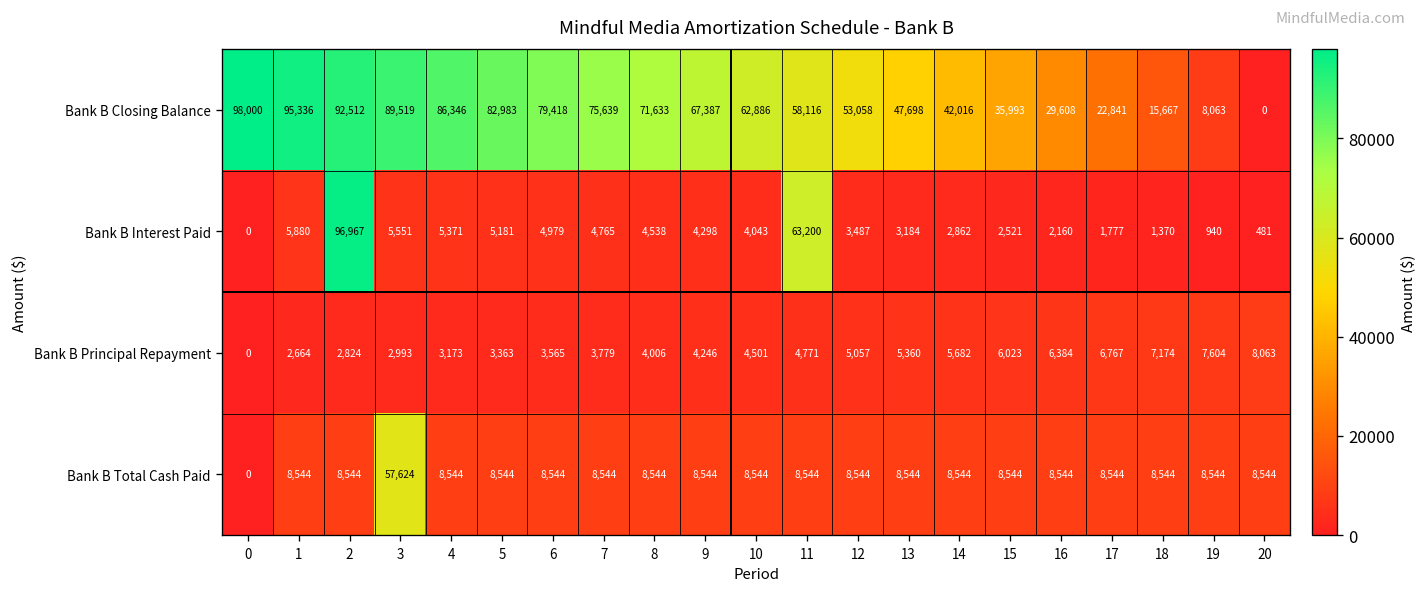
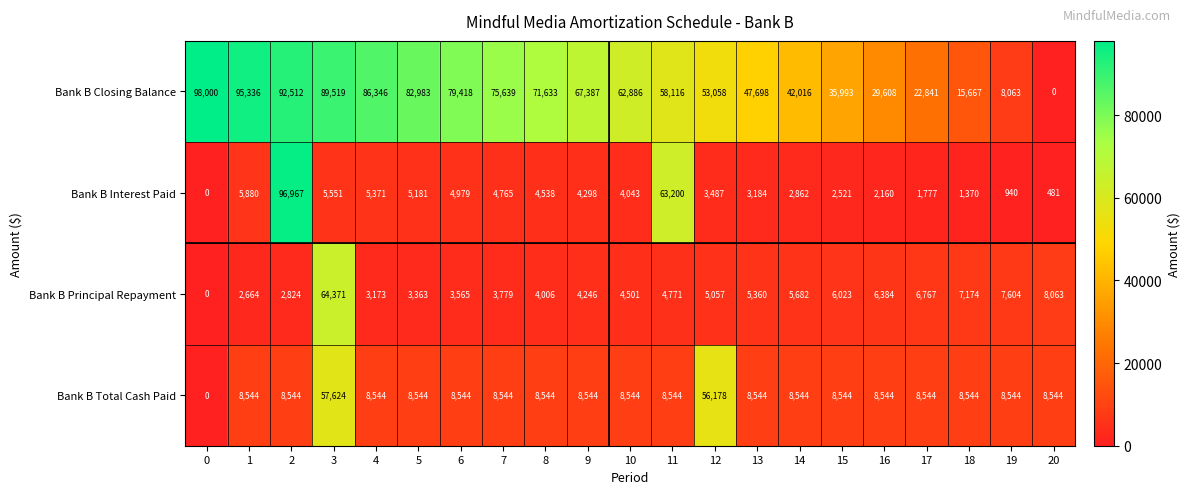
Bank B Principal Repayment, 3: 2,993 -> 64,371
Bank B Total Cash Paid, 12: 8,544 -> 56,178
